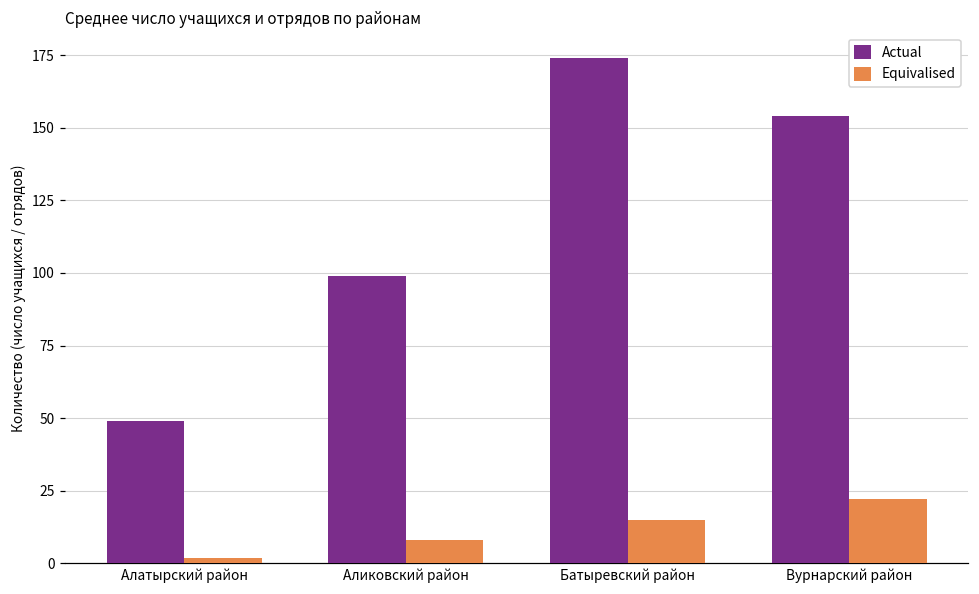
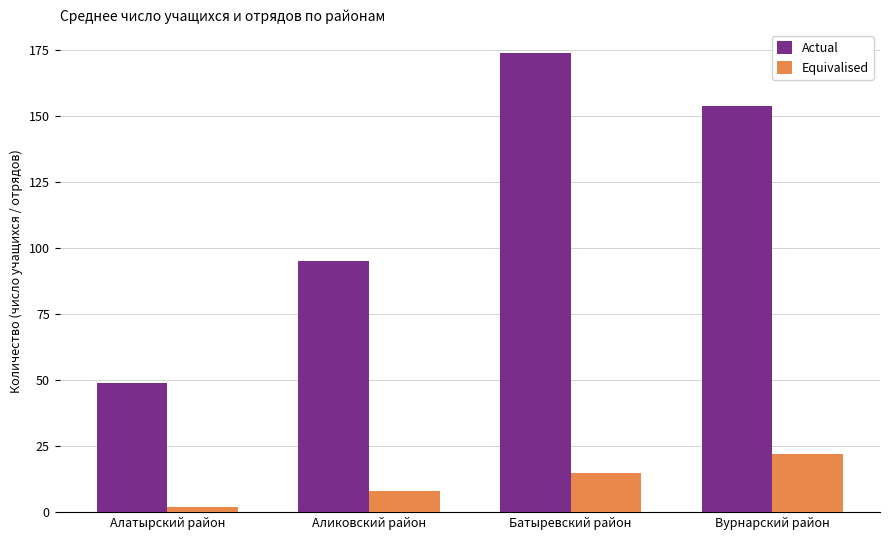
Actual, Аликовский район: 99 -> 95
